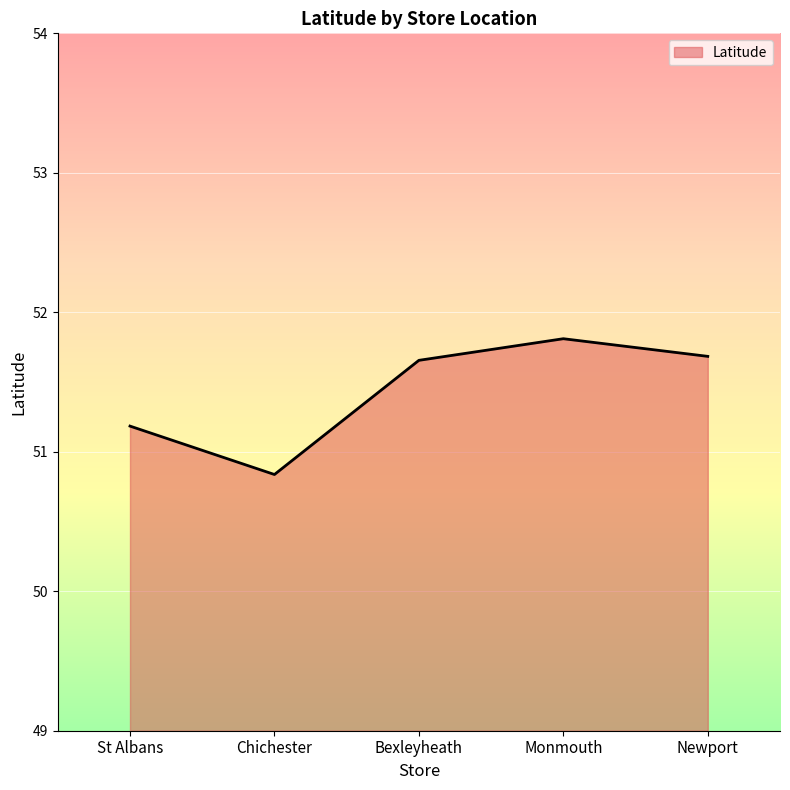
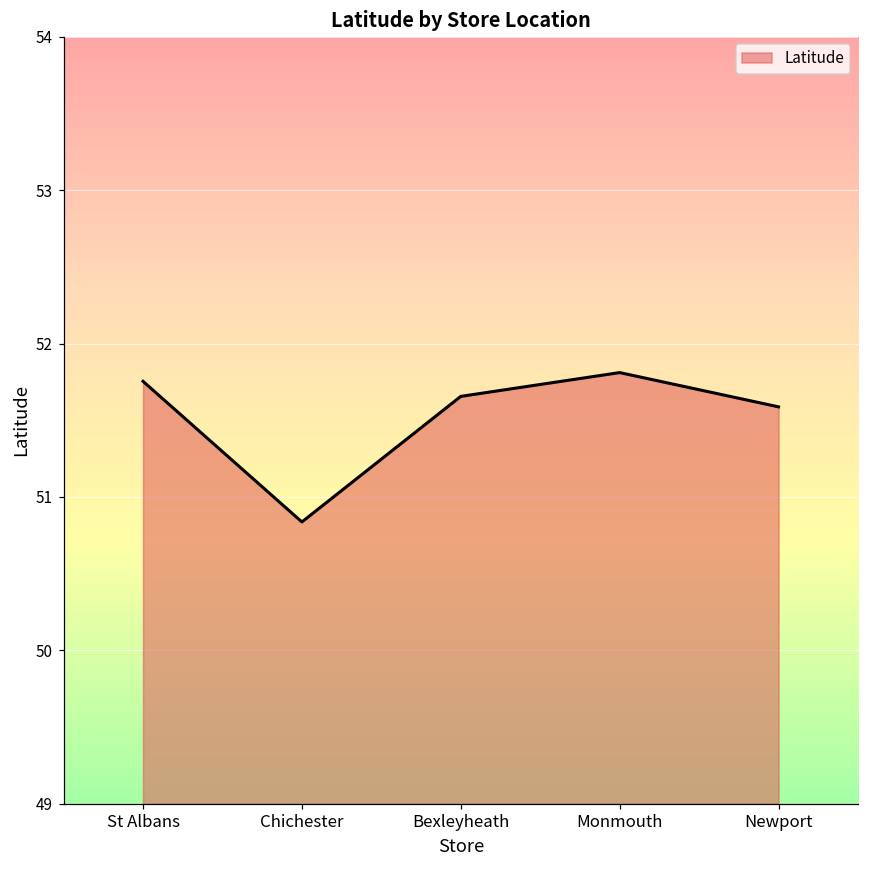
St Albans: 51.18 -> 51.75
Newport: 51.68 -> 51.59
